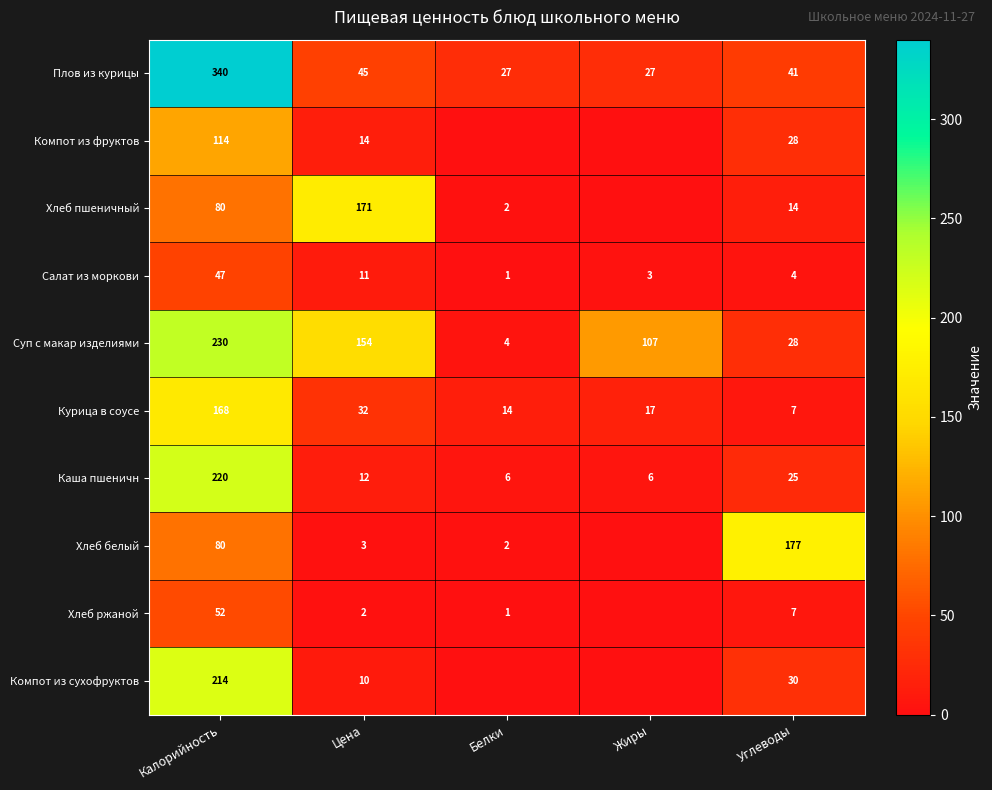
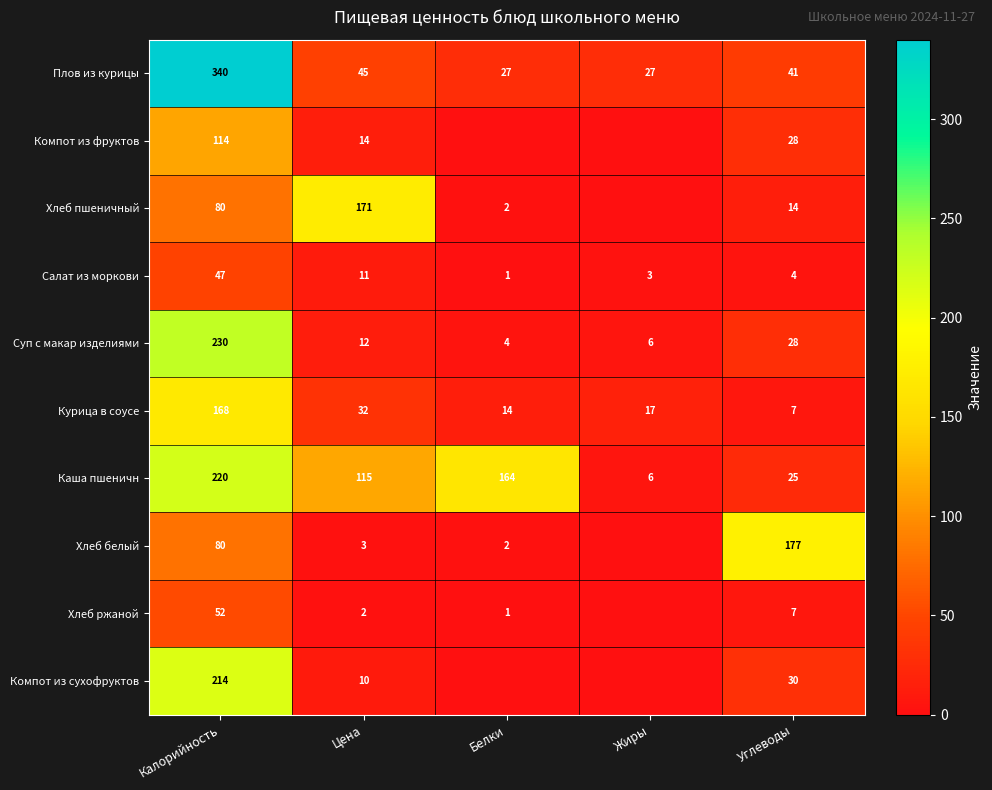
Суп с макар изделиями, Цена: 154 -> 12
Суп с макар изделиями, Жиры: 107 -> 6
Каша пшеничн, Цена: 12 -> 115
Каша пшеничн, Белки: 6 -> 164
